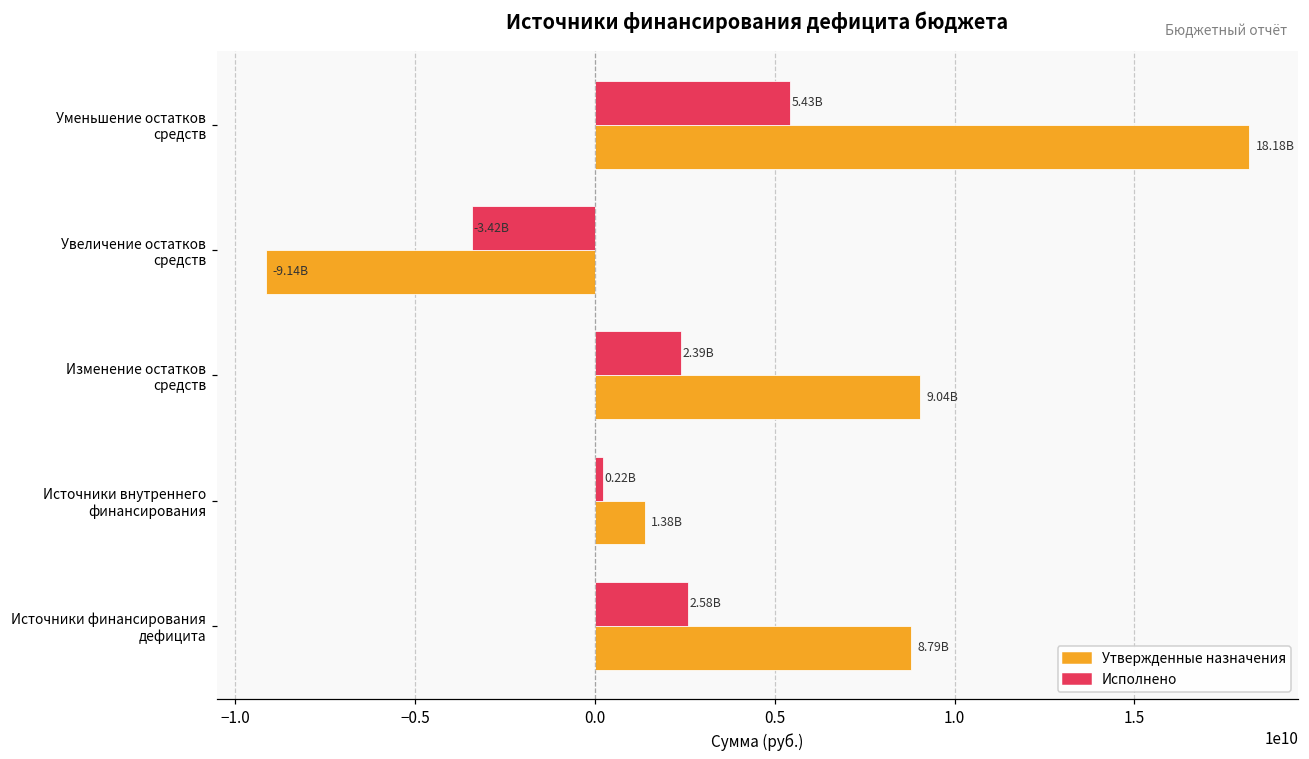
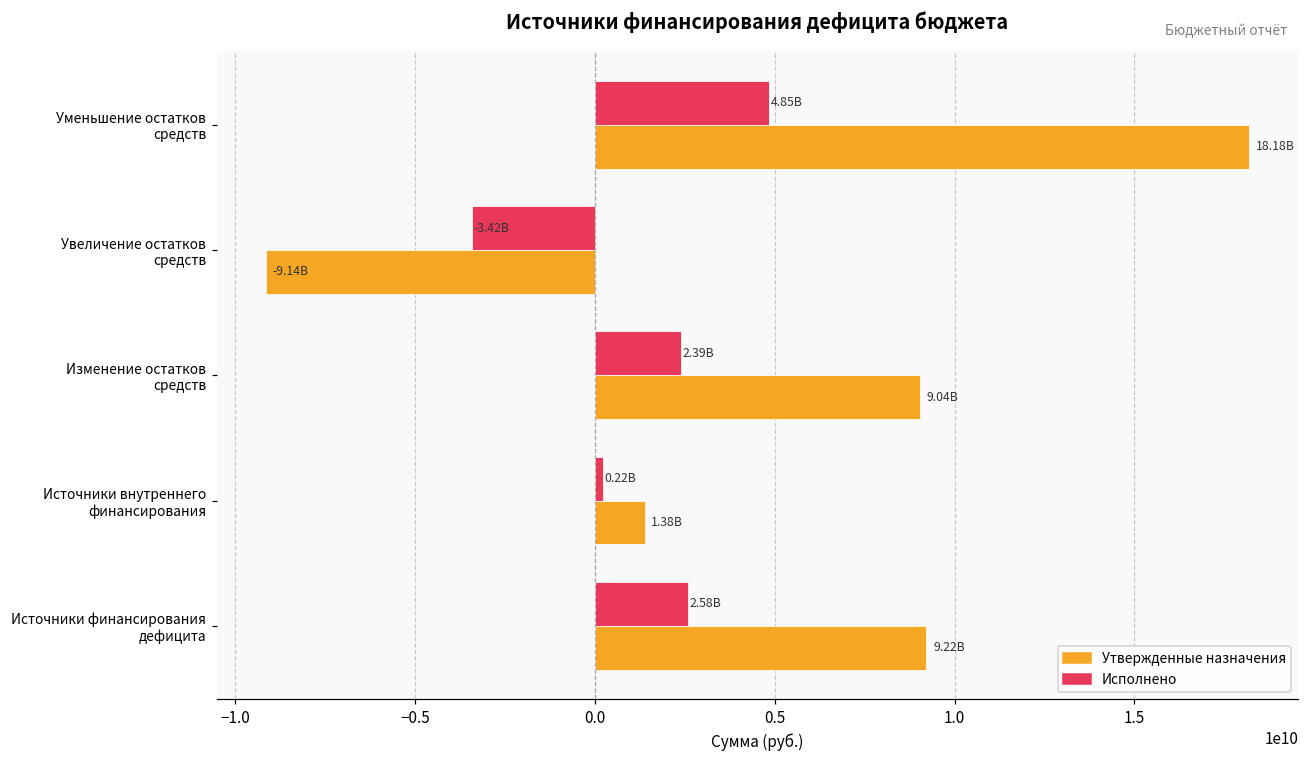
Исполнено, Уменьшение остатков средств: 5.43B -> 4.85B
Утвержденные назначения, Источники финансирования дефицита: 8.79B -> 9.22B
